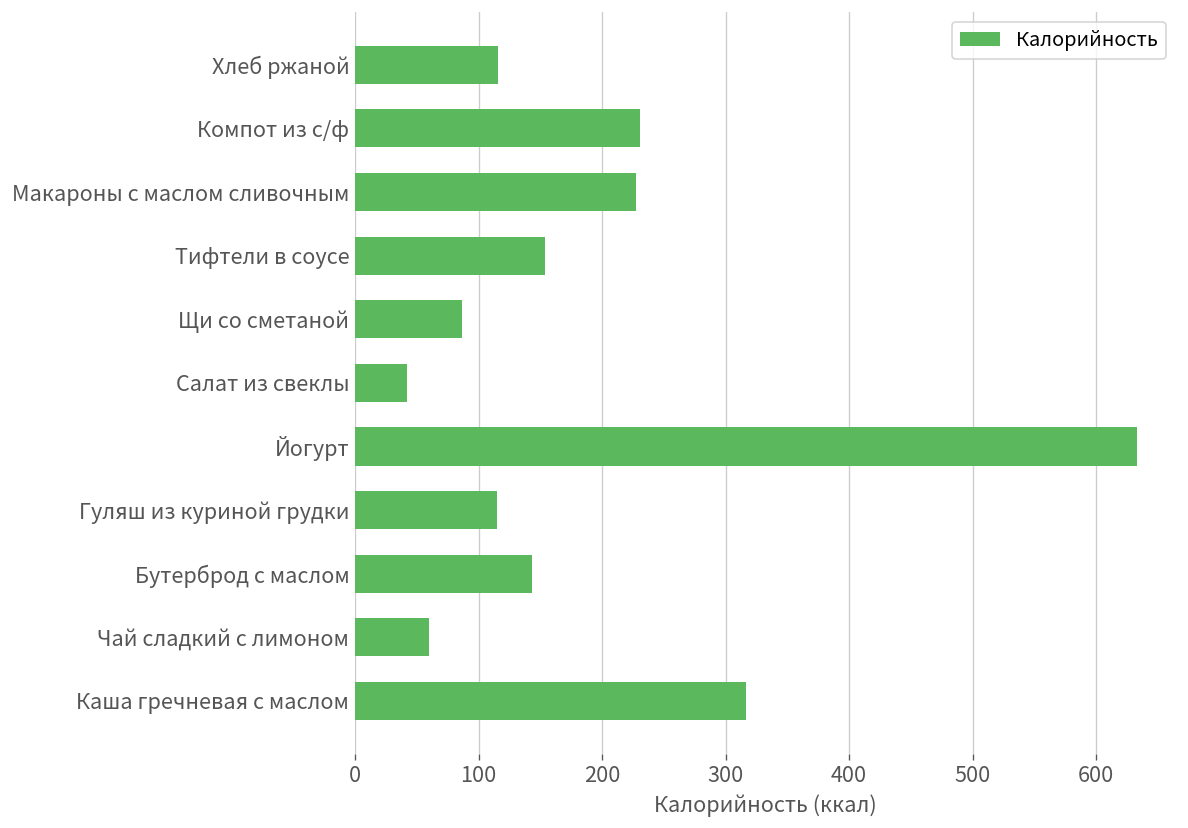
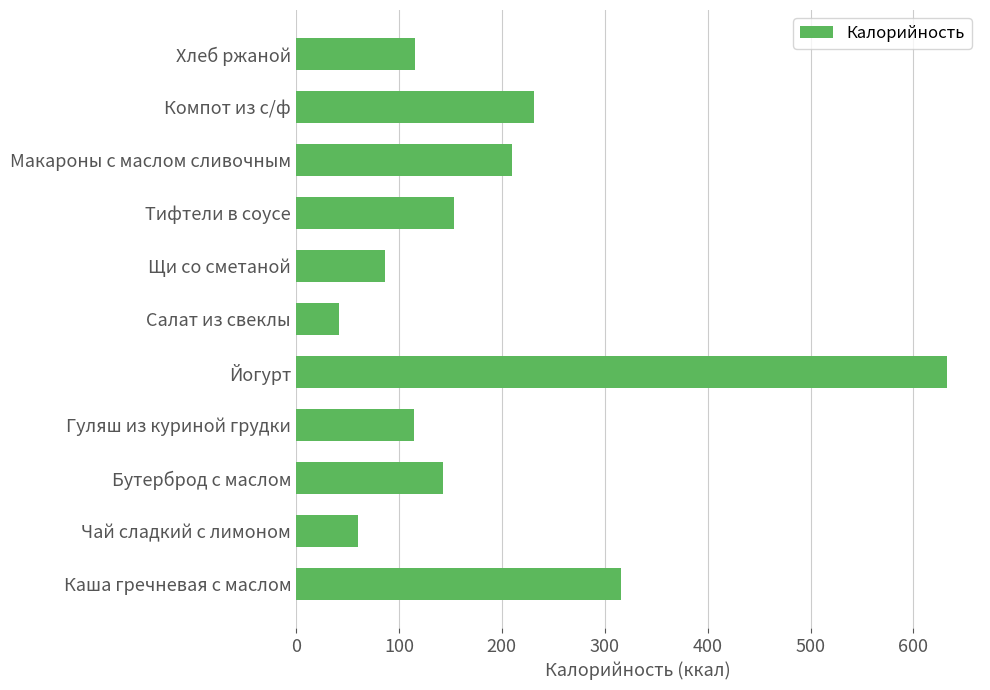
Макароны с маслом сливочным: 227 -> 210
